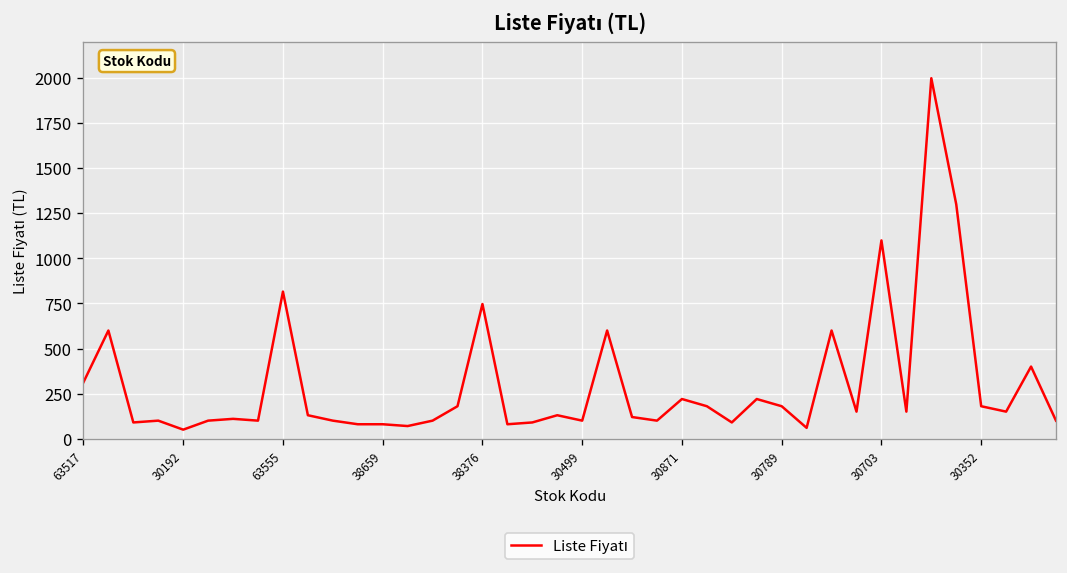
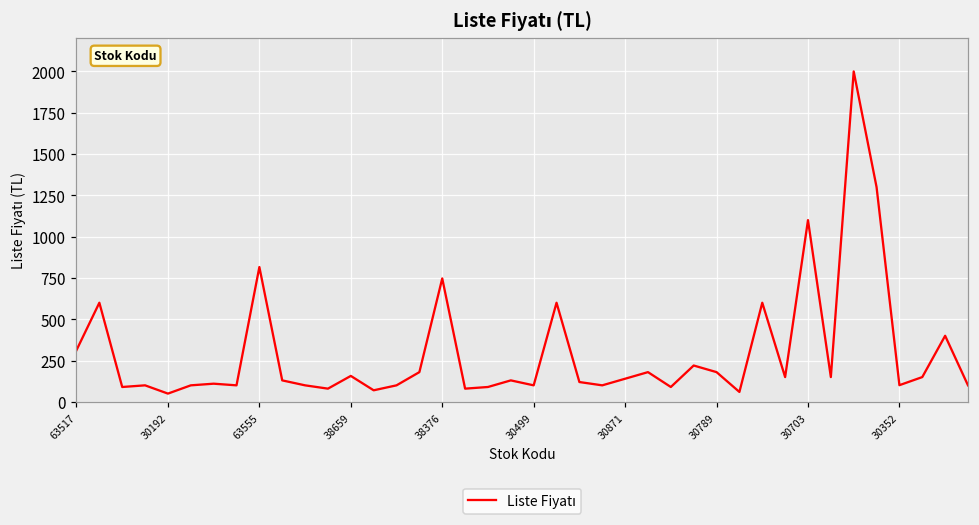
38659: 80 -> 160
30871: 220 -> 140
30352: 180 -> 100
